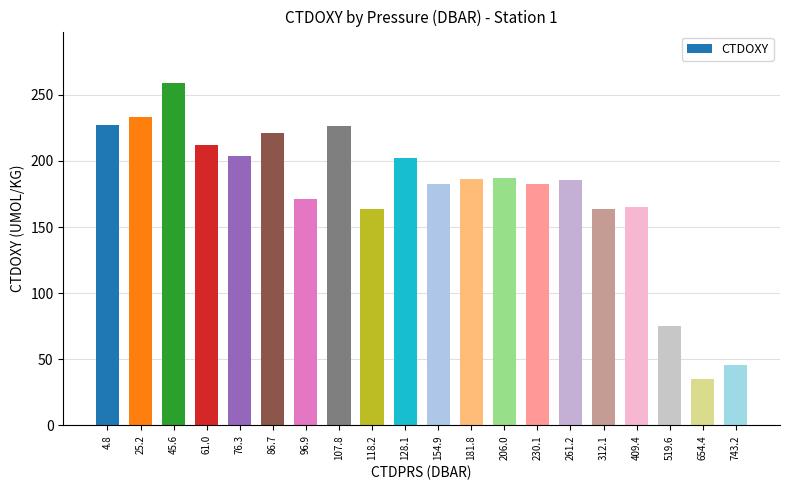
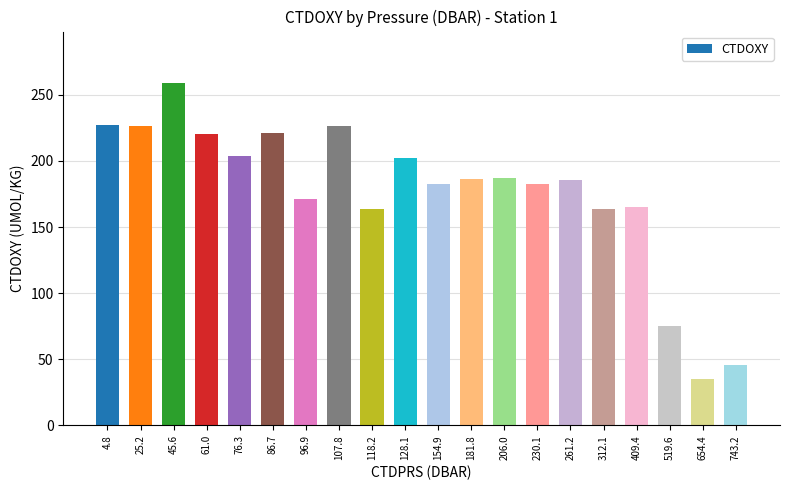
25.2: 233 -> 227
61.0: 212 -> 221
